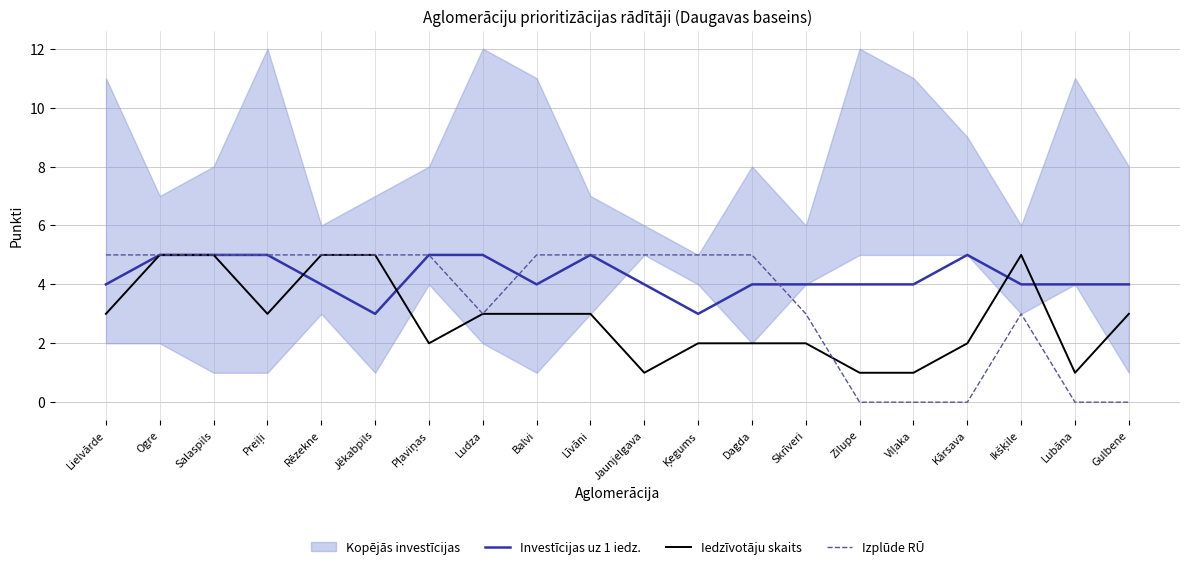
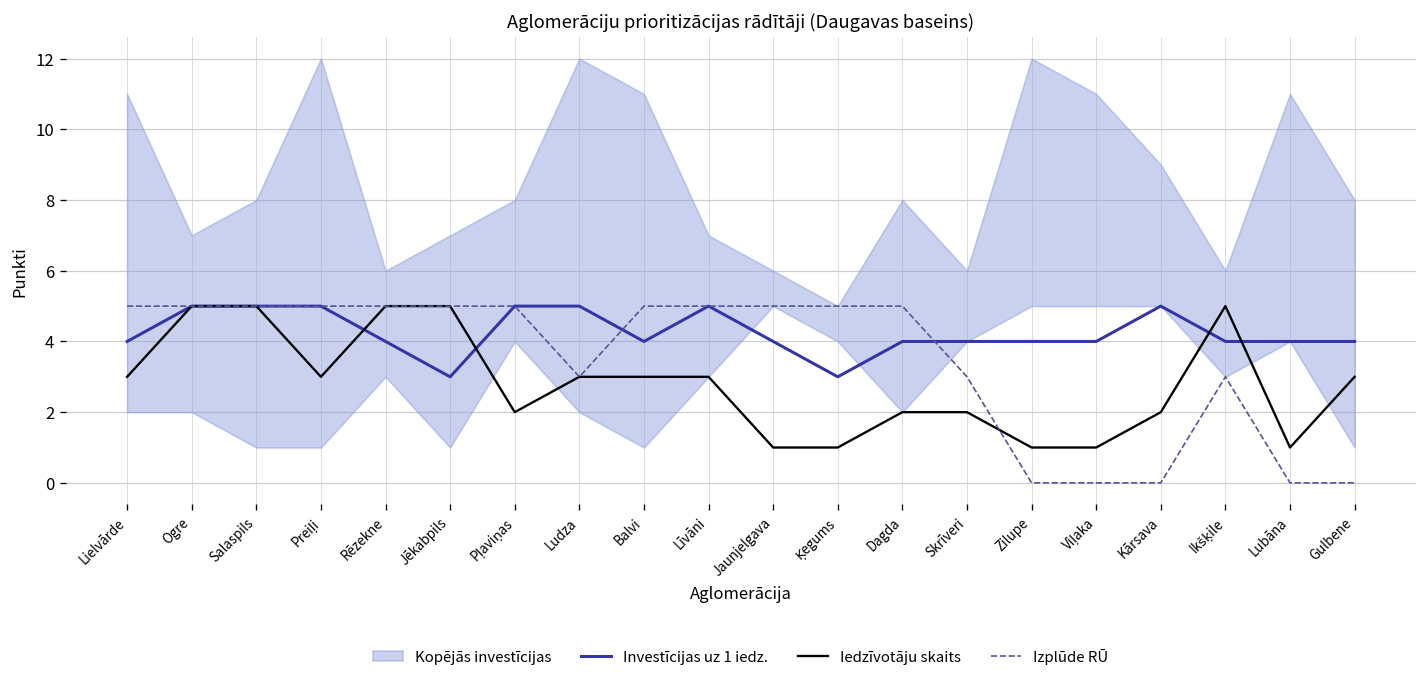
Iedzīvotāju skaits, Ķegums: 2 -> 1
